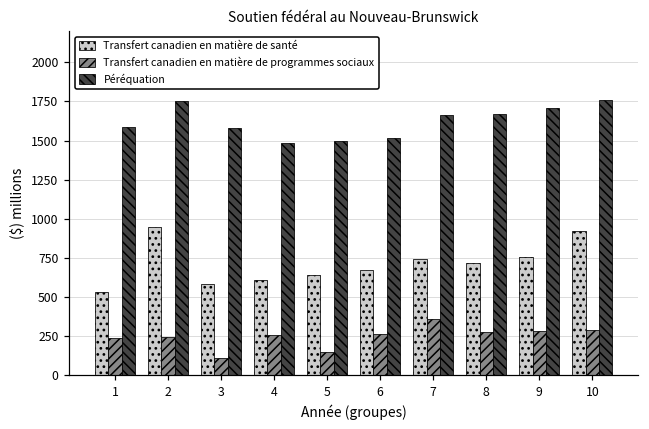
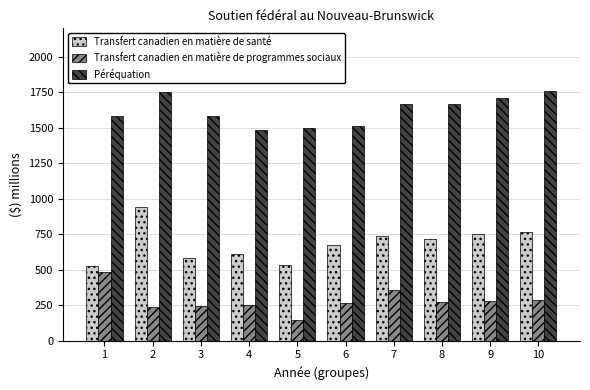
Transfert canadien en matière de programmes sociaux, 1: 240 -> 480
Transfert canadien en matière de programmes sociaux, 3: 110 -> 250
Transfert canadien en matière de santé, 5: 640 -> 530
Transfert canadien en matière de santé, 10: 920 -> 770
